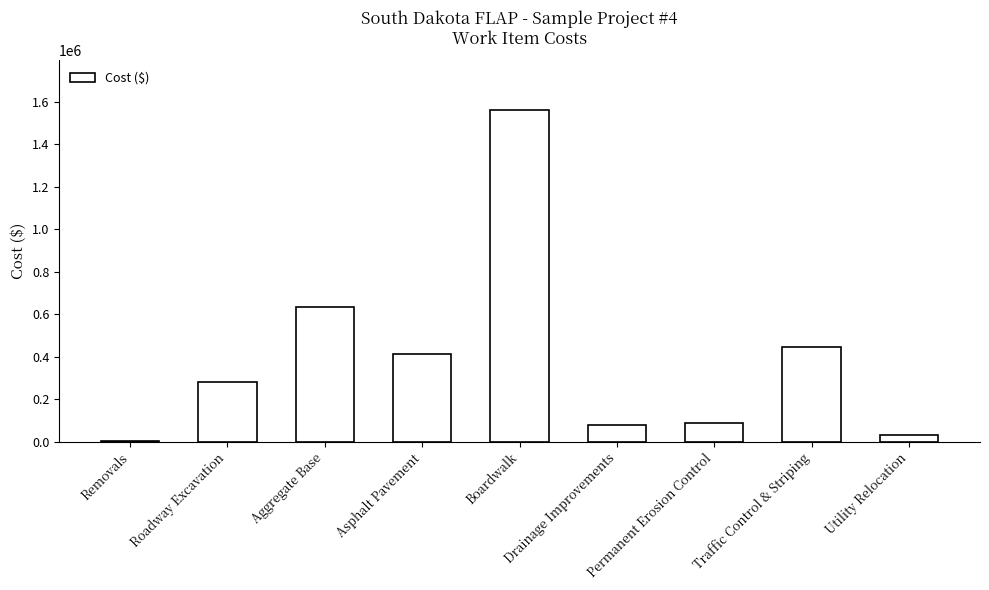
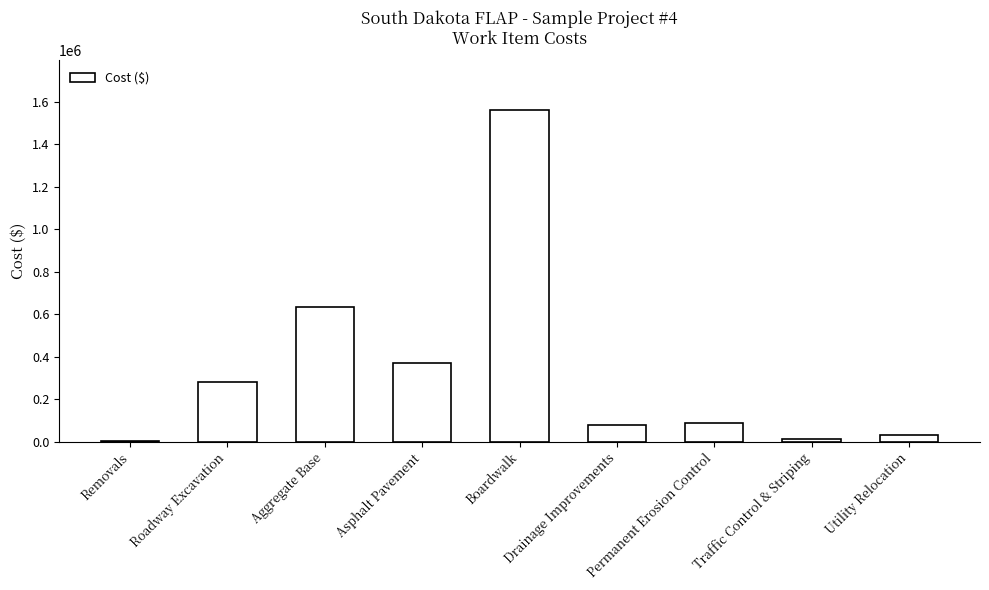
Asphalt Pavement: 410000 -> 370000
Traffic Control & Striping: 440000 -> 10000
